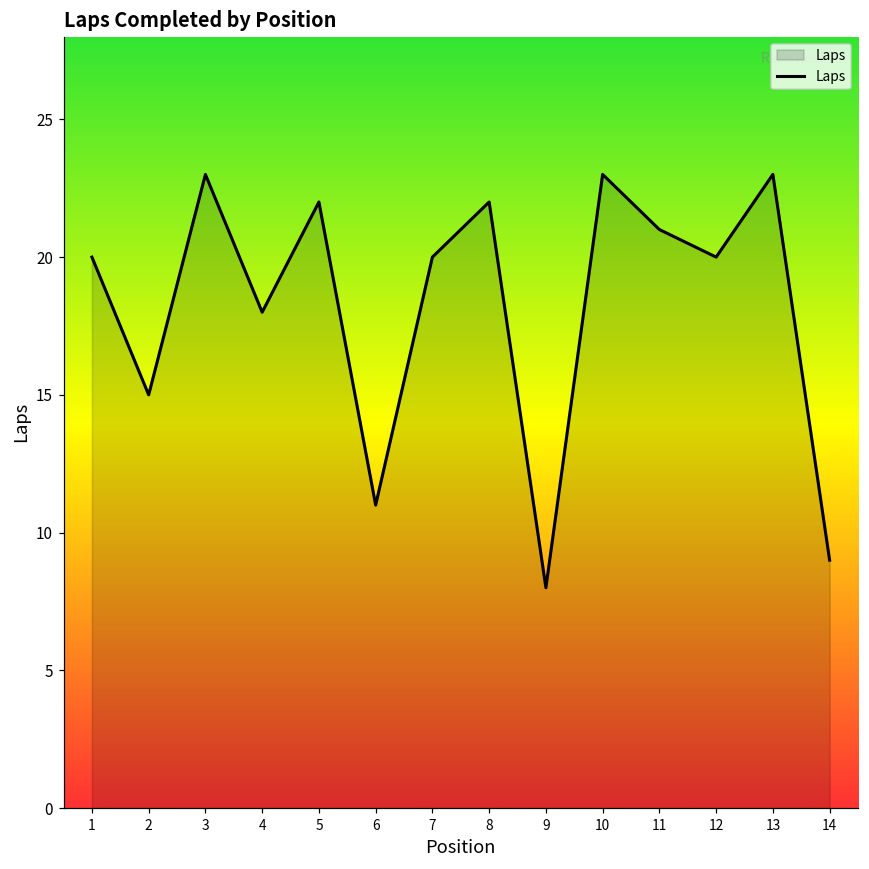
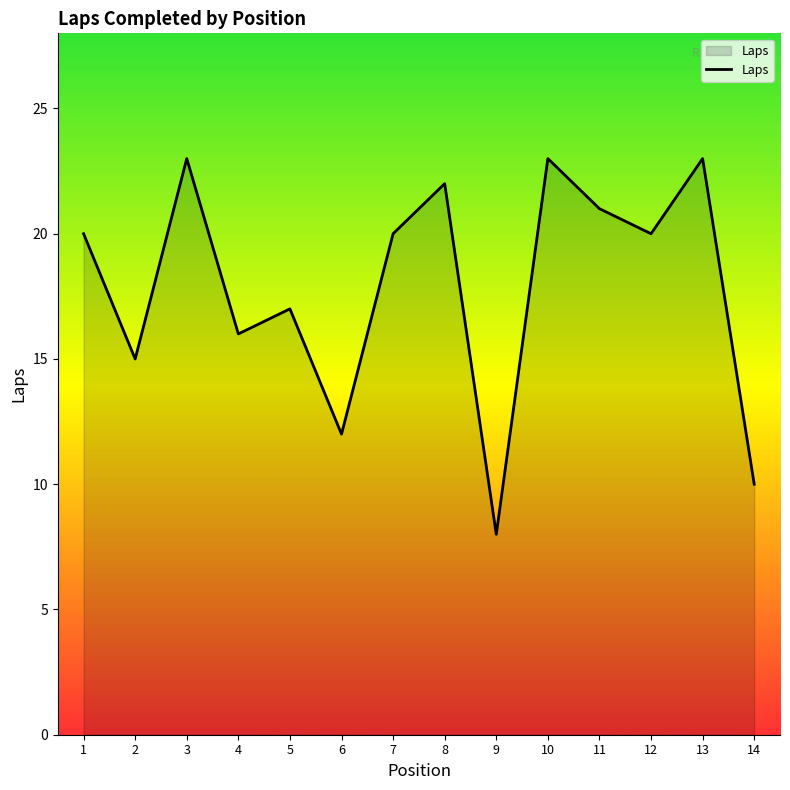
4: 18 -> 16
5: 22 -> 17
6: 11 -> 12
14: 9 -> 10
